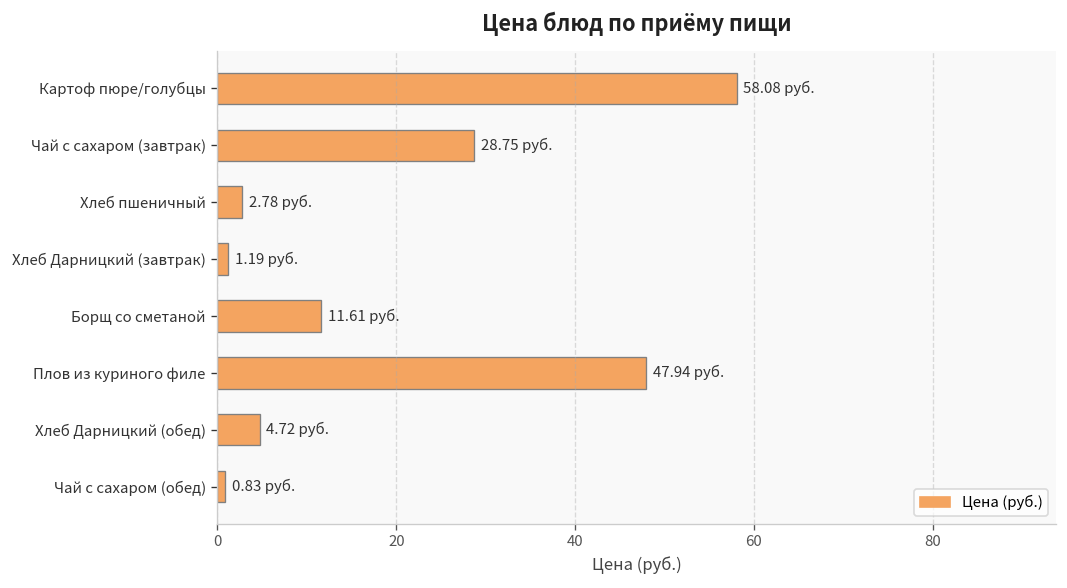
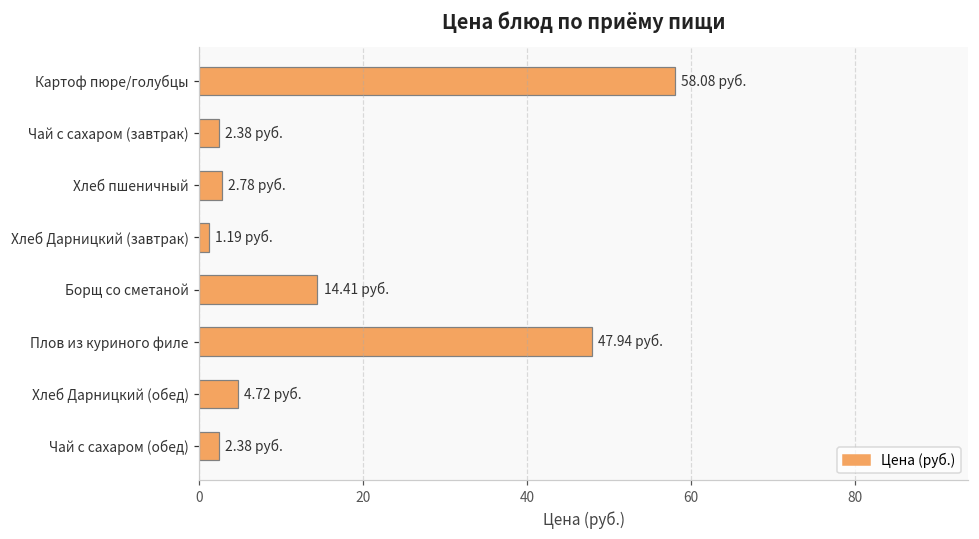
Чай с сахаром (завтрак): 28.75 -> 2.38
Борщ со сметаной: 11.61 -> 14.41
Чай с сахаром (обед): 0.83 -> 2.38
